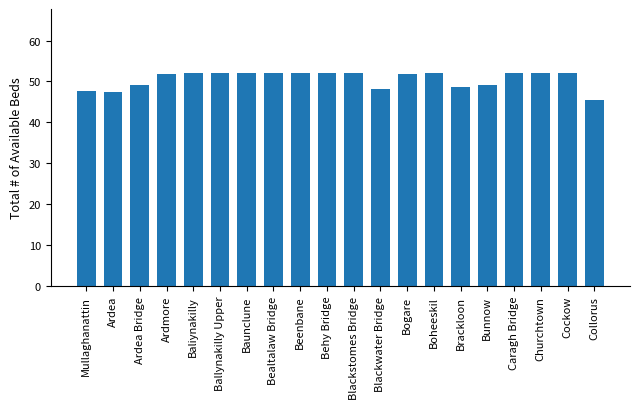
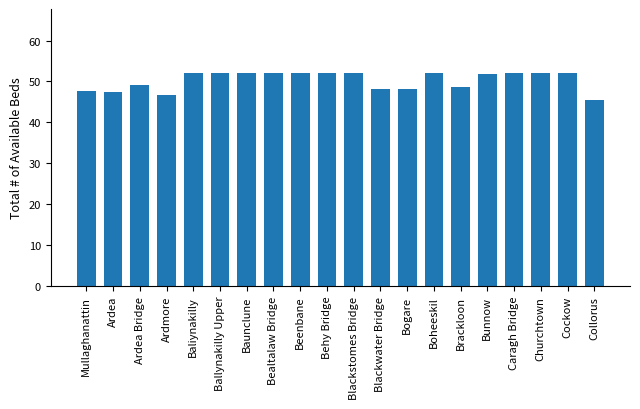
Ardmore: 52 -> 47
Bogare: 52 -> 48
Bunnow: 49 -> 52
